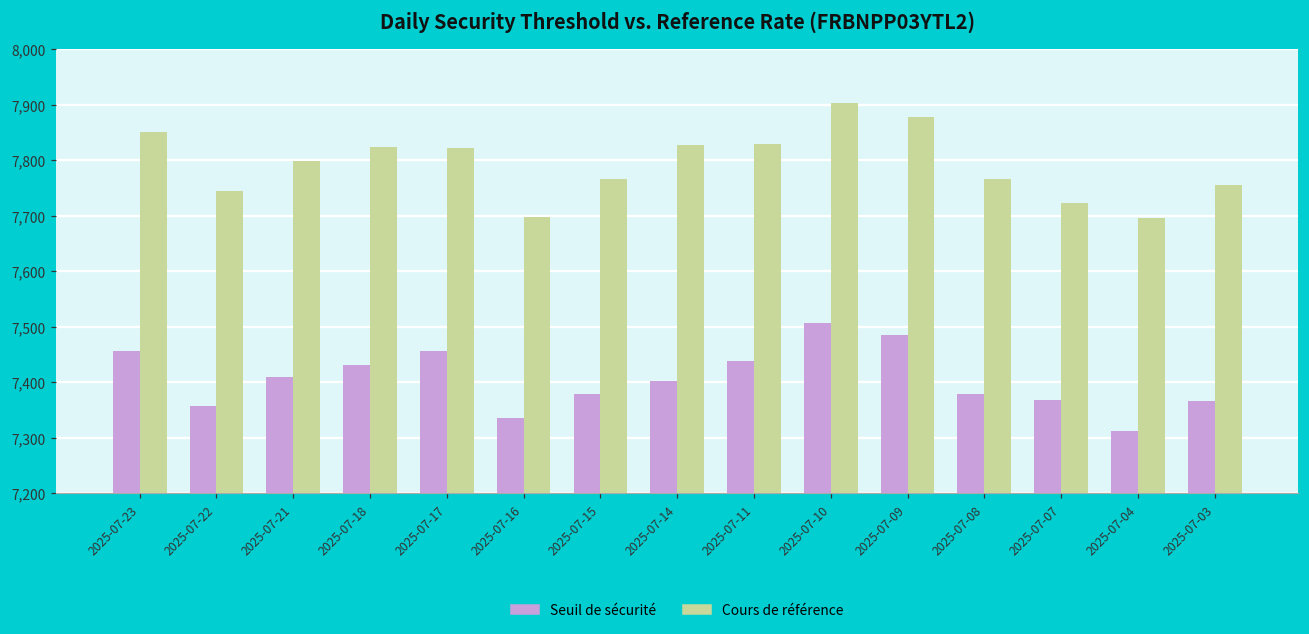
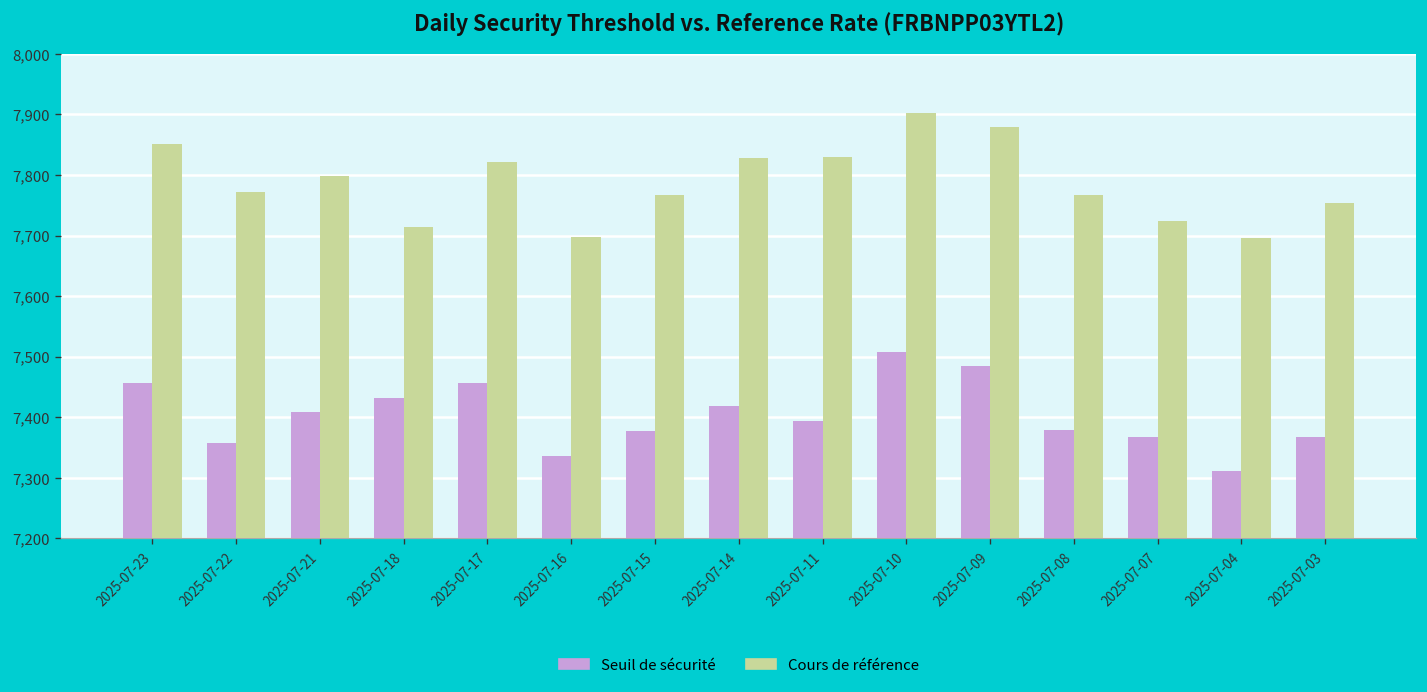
Cours de référence, 2025-07-22: 7,740 -> 7,770
Cours de référence, 2025-07-18: 7,820 -> 7,710
Seuil de sécurité, 2025-07-14: 7,400 -> 7,420
Seuil de sécurité, 2025-07-11: 7,440 -> 7,390
